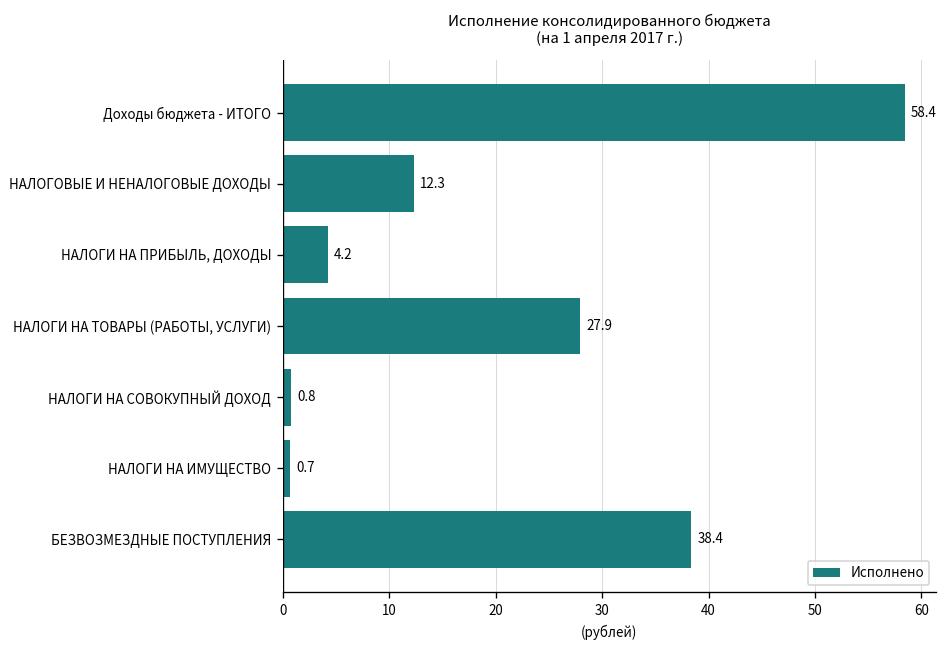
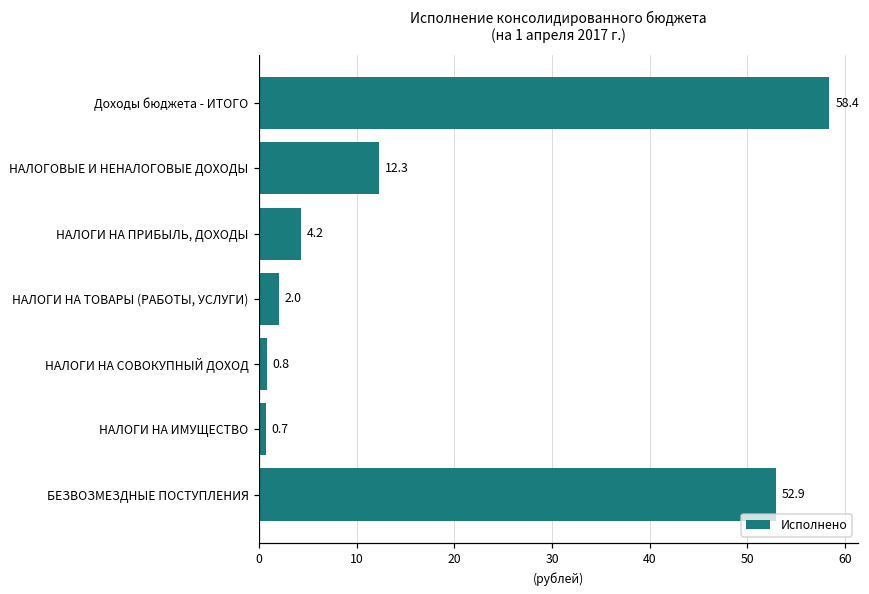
НАЛОГИ НА ТОВАРЫ (РАБОТЫ, УСЛУГИ): 27.9 -> 2.0
БЕЗВОЗМЕЗДНЫЕ ПОСТУПЛЕНИЯ: 38.4 -> 52.9
